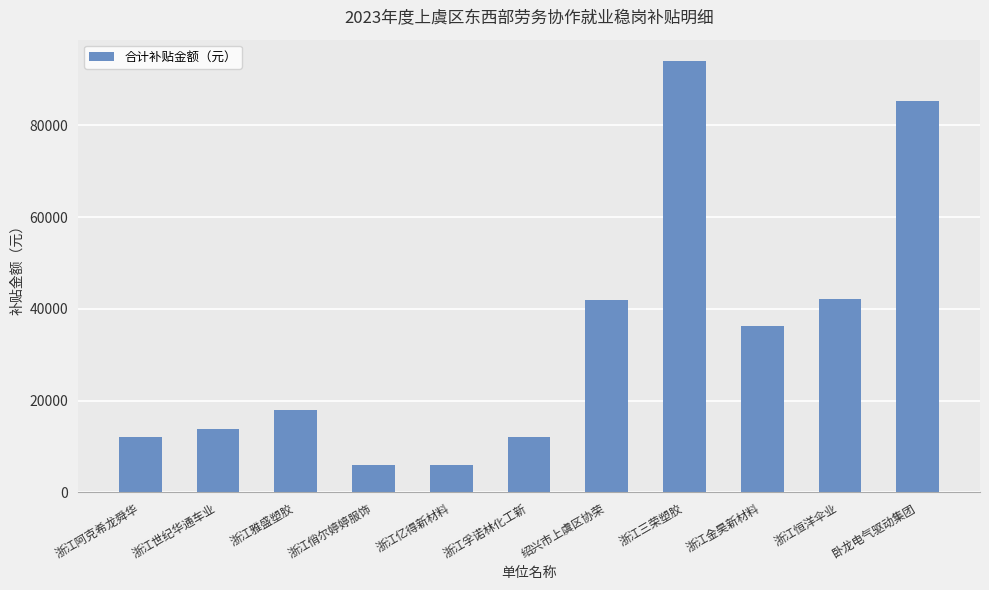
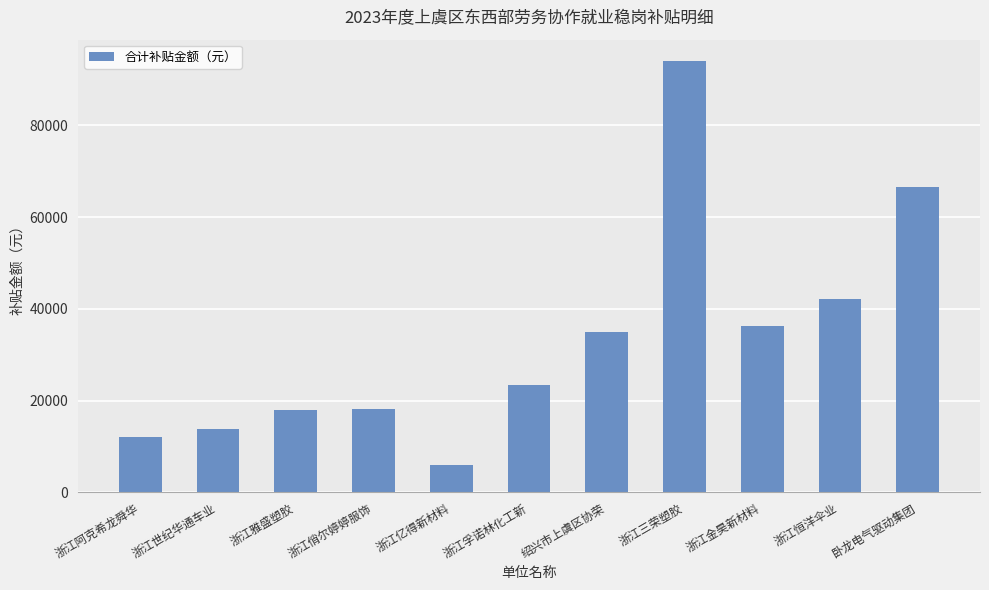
浙江俏尔婷婷服饰: 6000 -> 18000
浙江孚诺林化工新: 12000 -> 23000
绍兴市上虞区协荣: 42000 -> 35000
卧龙电气驱动集团: 85000 -> 67000
